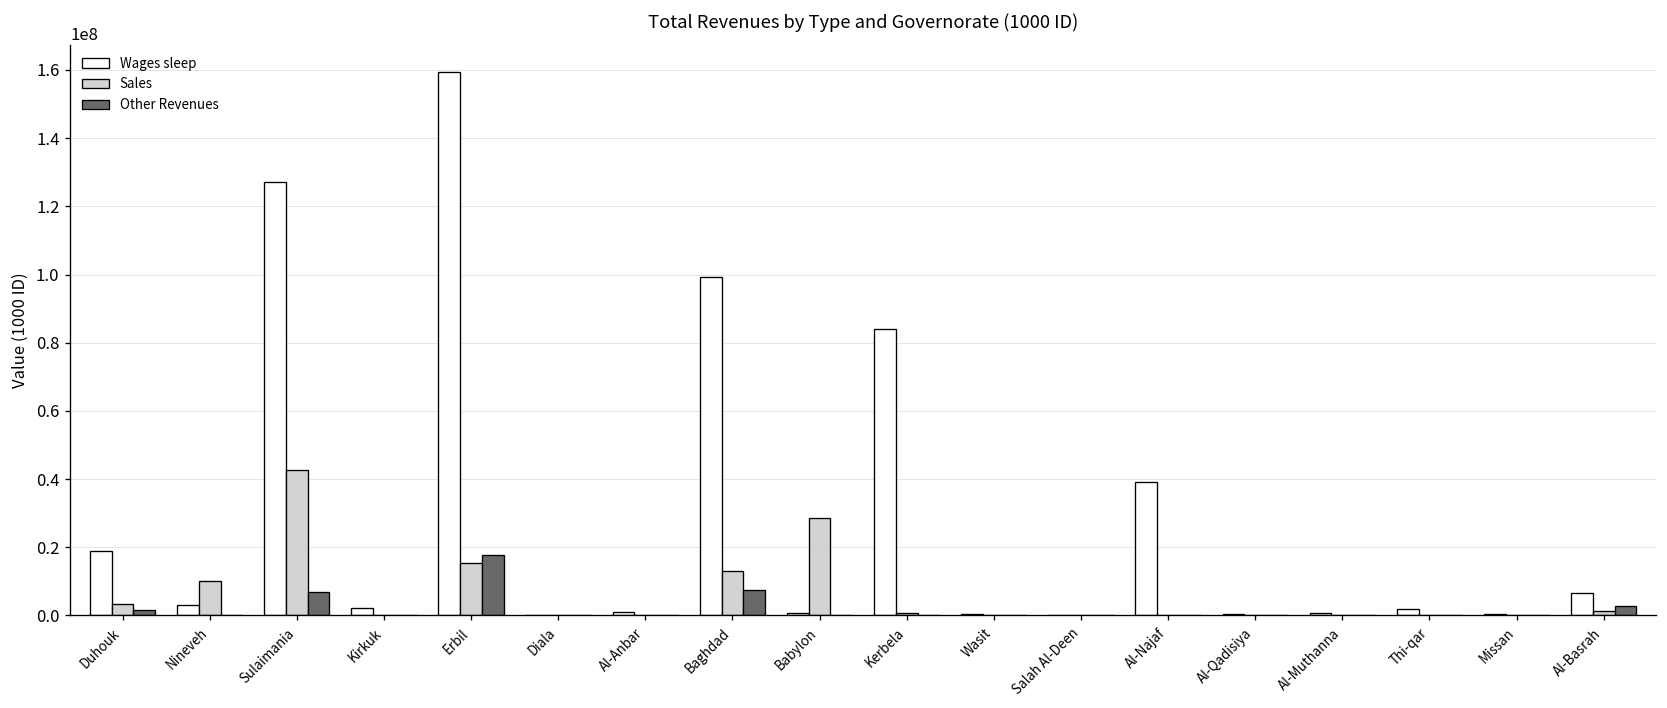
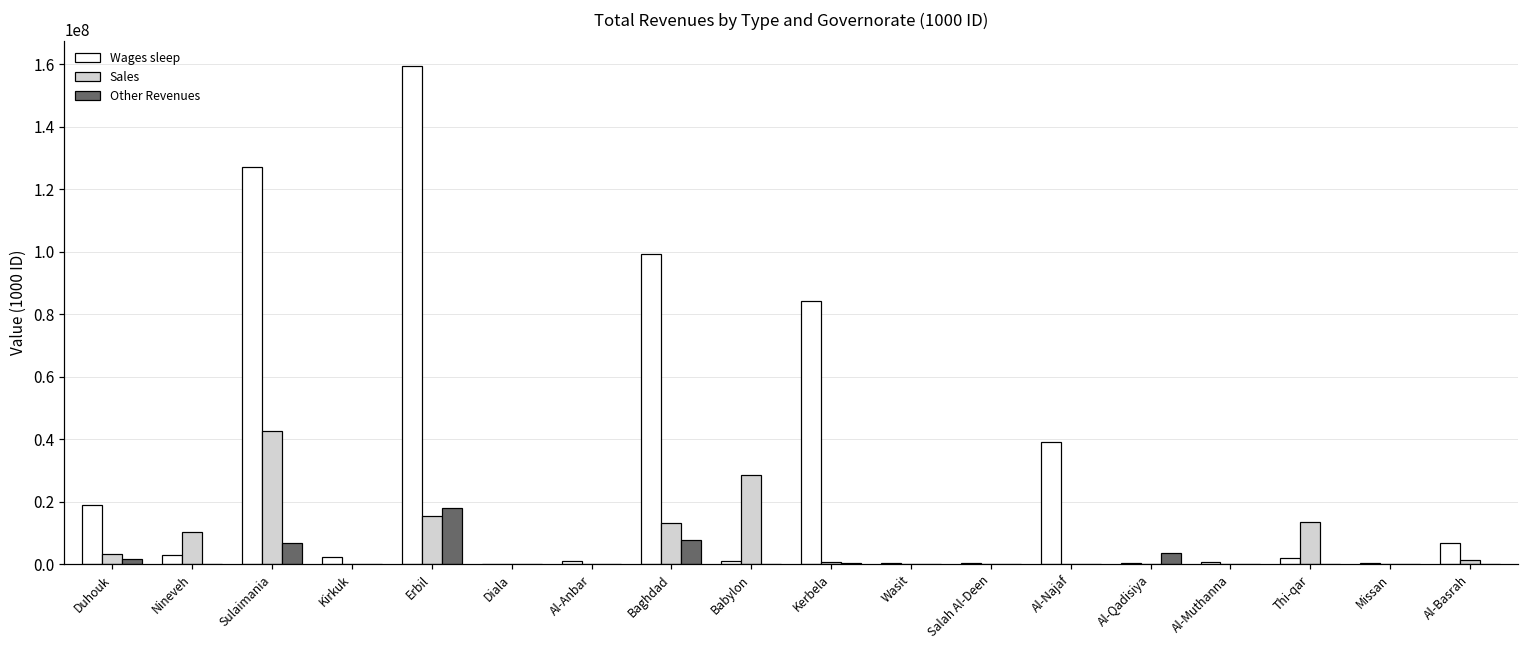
Other Revenues, Al-Qadisiya: 0 -> 3000000
Sales, Thi-qar: 0 -> 13000000
Other Revenues, Al-Basrah: 3000000 -> 0
